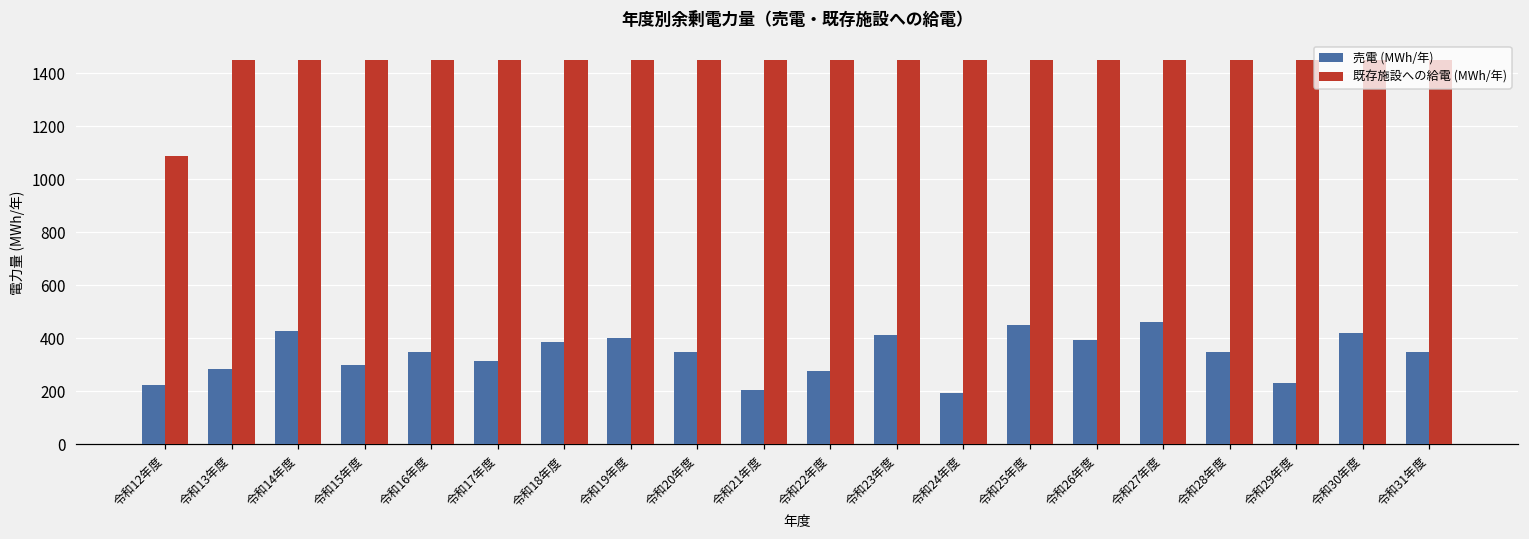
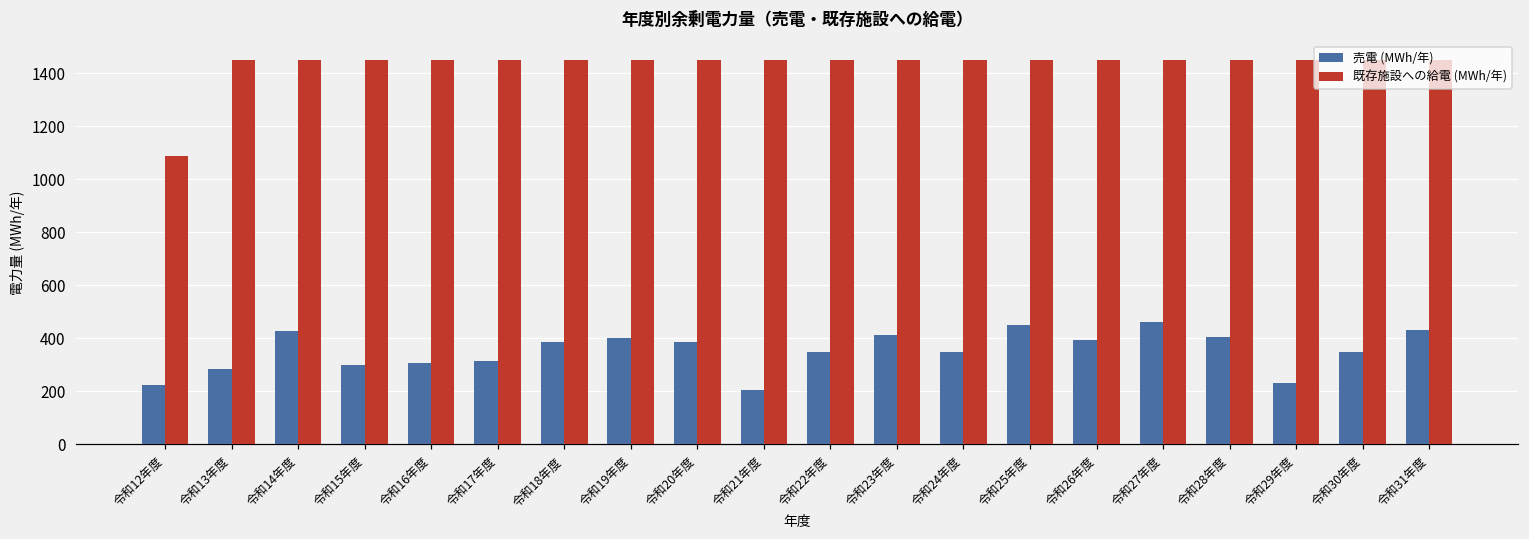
売電 (MWh/年), 令和16年度: 350 -> 310
売電 (MWh/年), 令和20年度: 350 -> 390
売電 (MWh/年), 令和22年度: 280 -> 350
売電 (MWh/年), 令和24年度: 190 -> 350
売電 (MWh/年), 令和28年度: 350 -> 410
売電 (MWh/年), 令和30年度: 420 -> 350
売電 (MWh/年), 令和31年度: 350 -> 430
